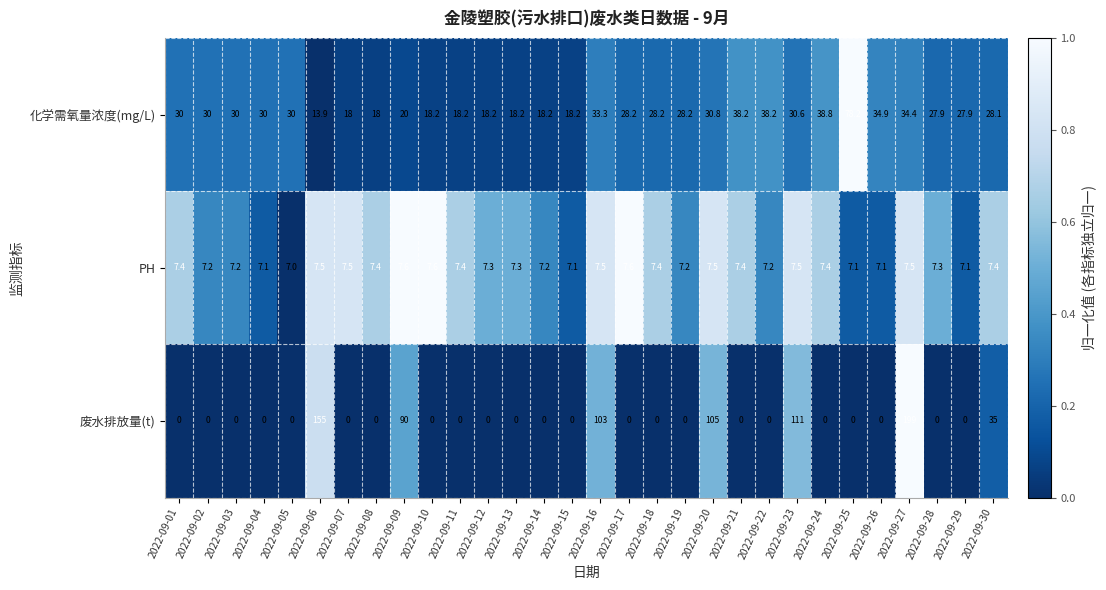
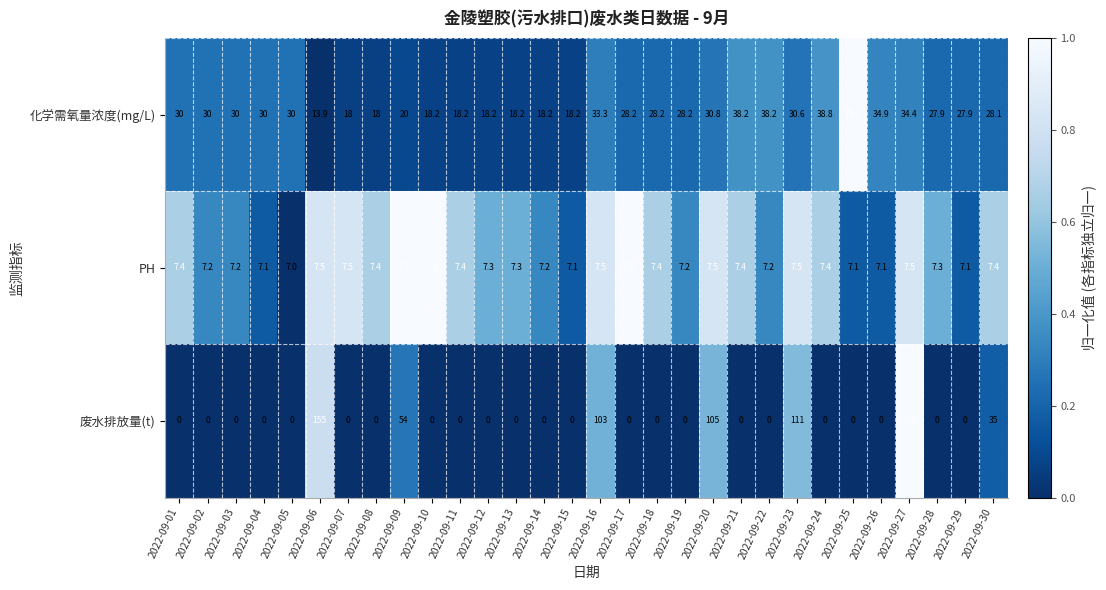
废水排放量(t), 2022-09-09: 90 -> 54
